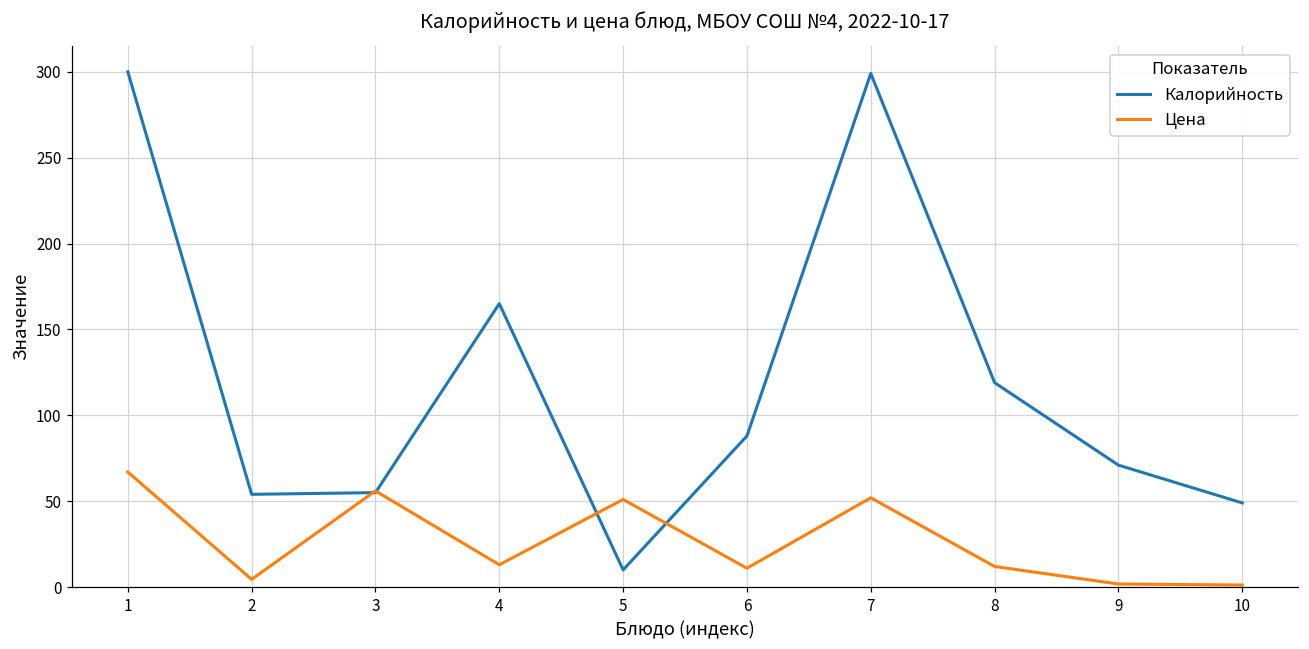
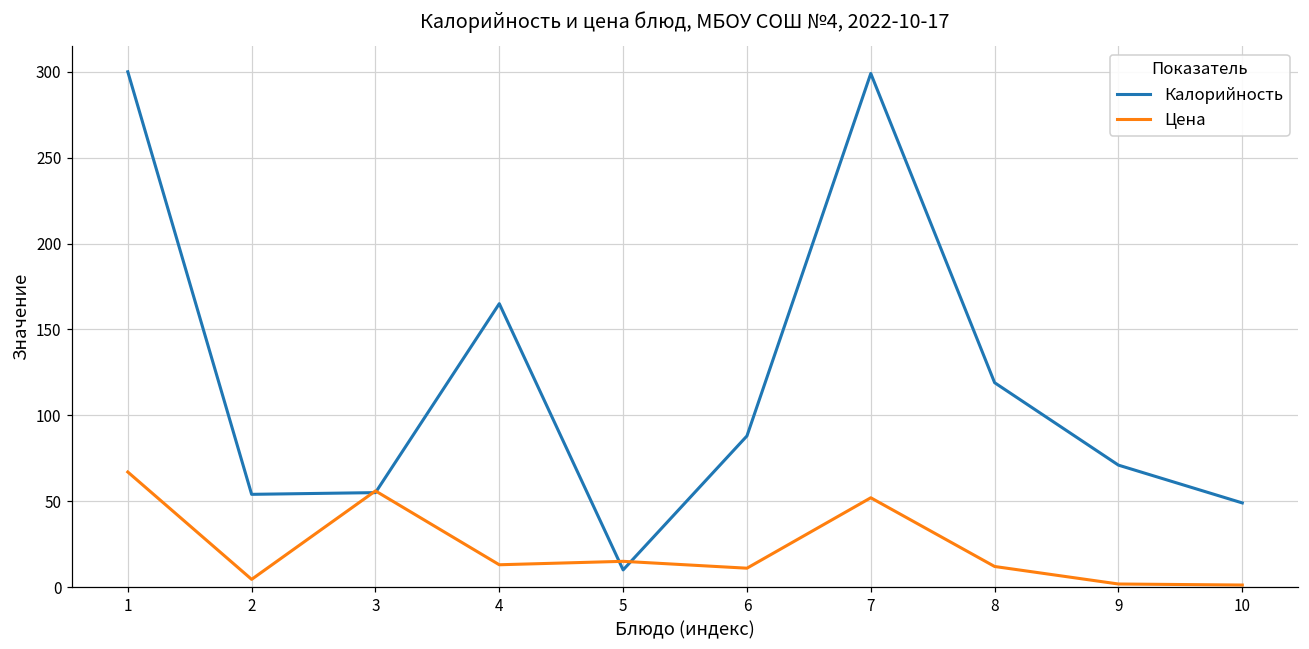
Цена, 5: 51 -> 15
